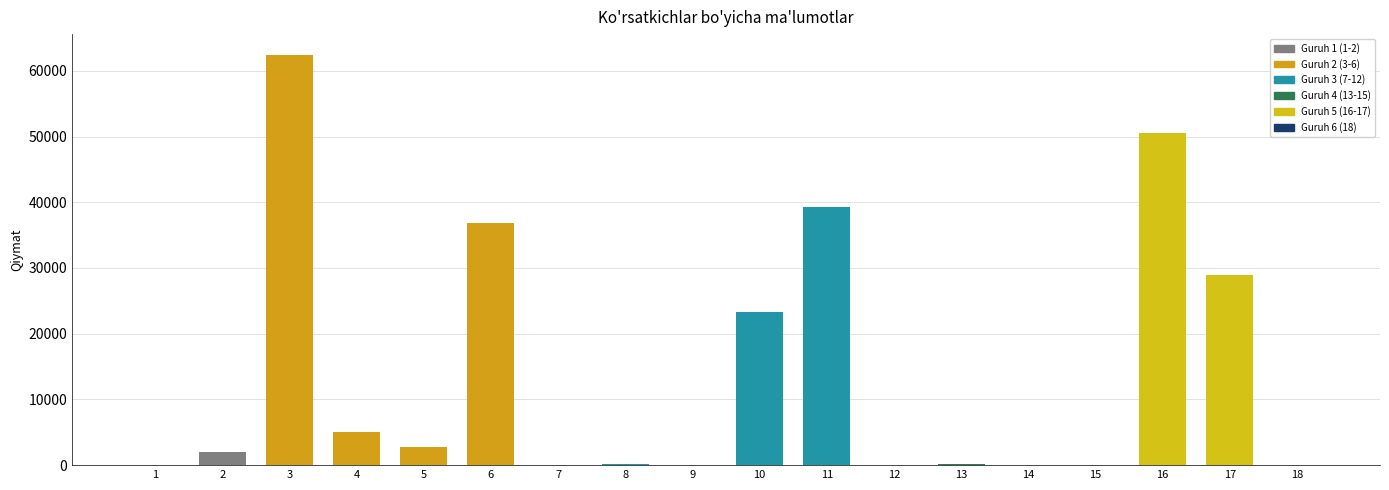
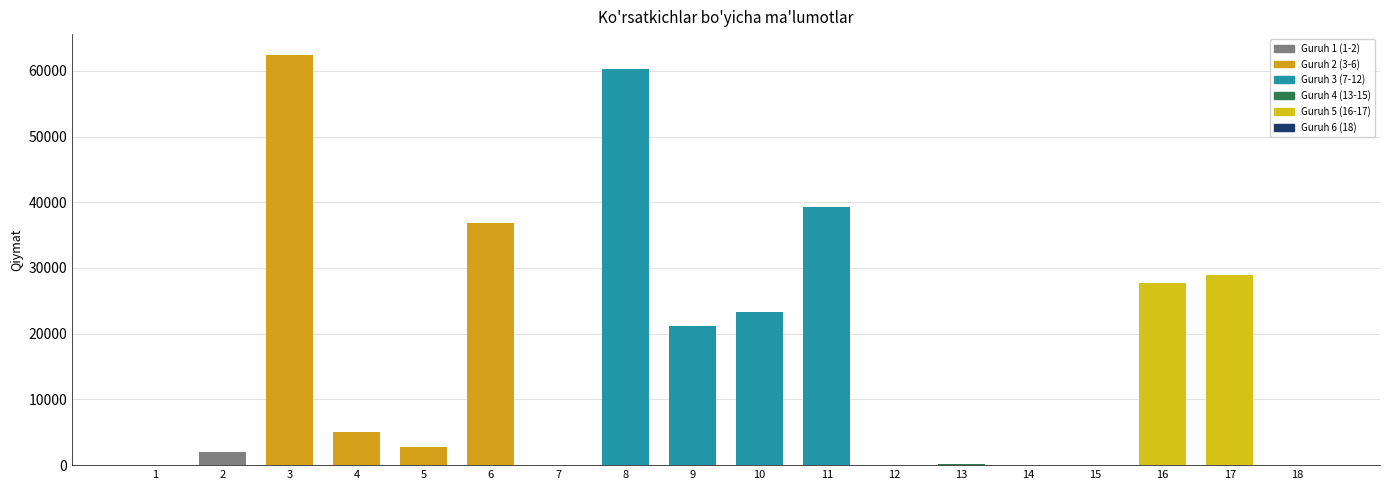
8: 0 -> 60000
9: 0 -> 21000
16: 51000 -> 28000
